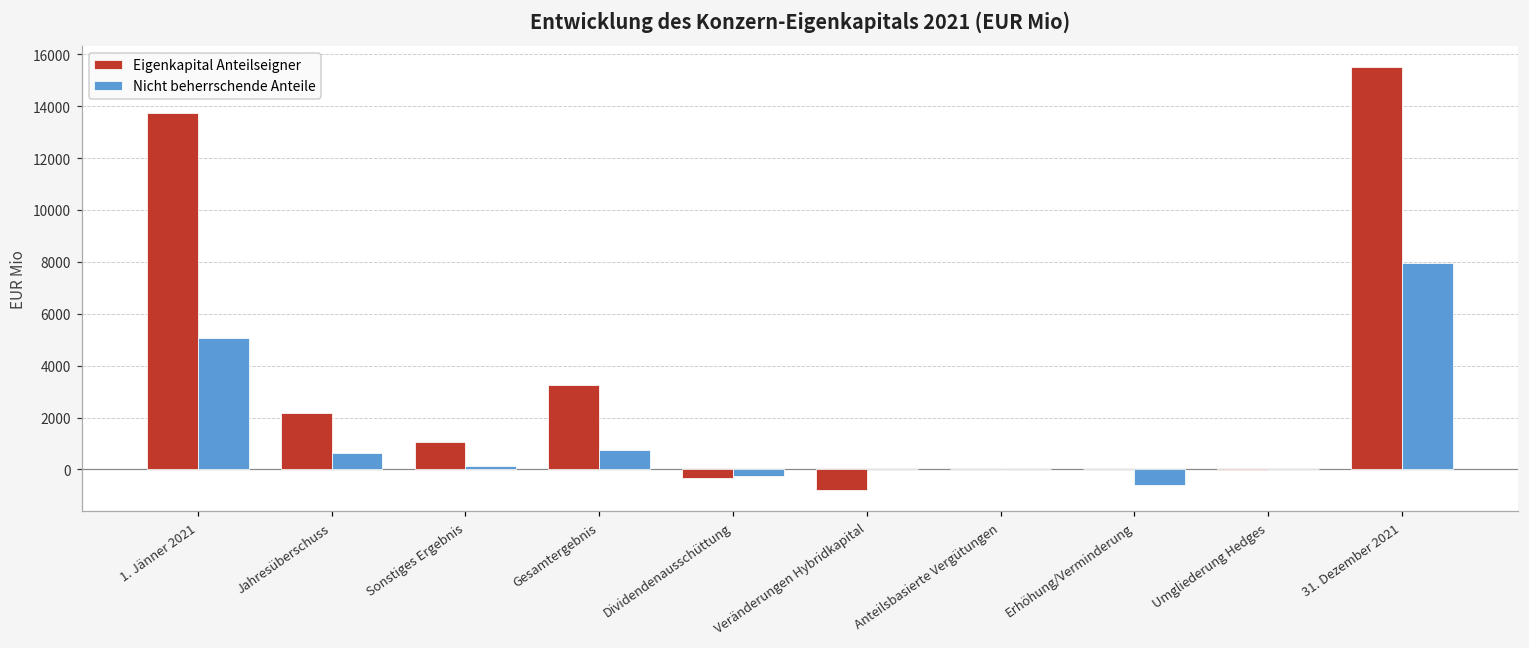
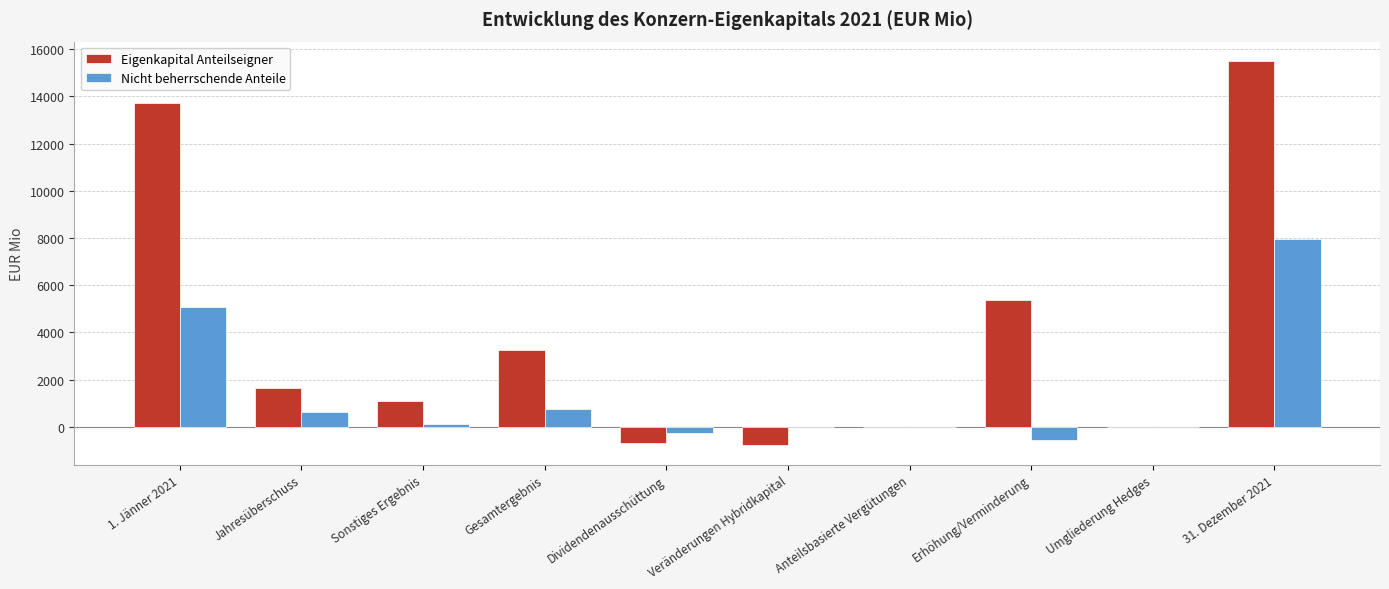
Eigenkapital Anteilseigner, Jahresüberschuss: 2200 -> 1600
Eigenkapital Anteilseigner, Dividendenausschüttung: -300 -> -700
Eigenkapital Anteilseigner, Erhöhung/Verminderung: 0 -> 5400
